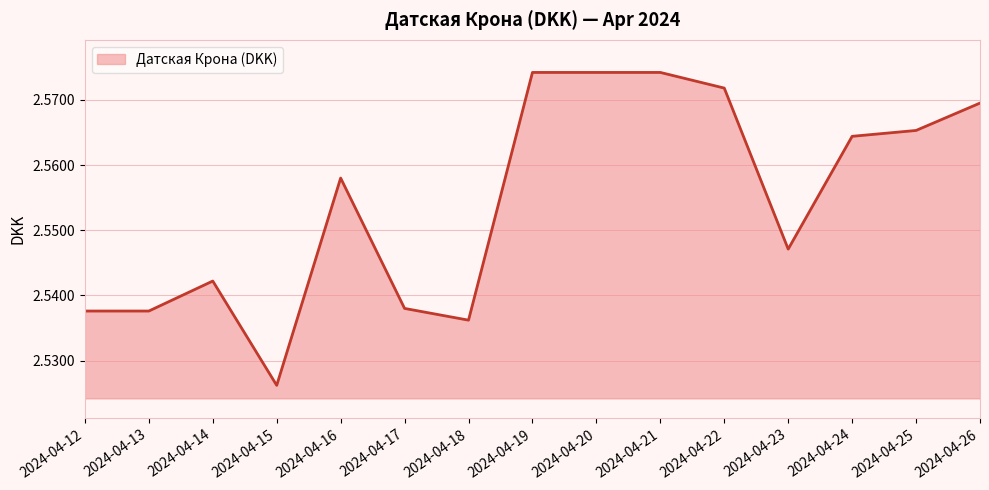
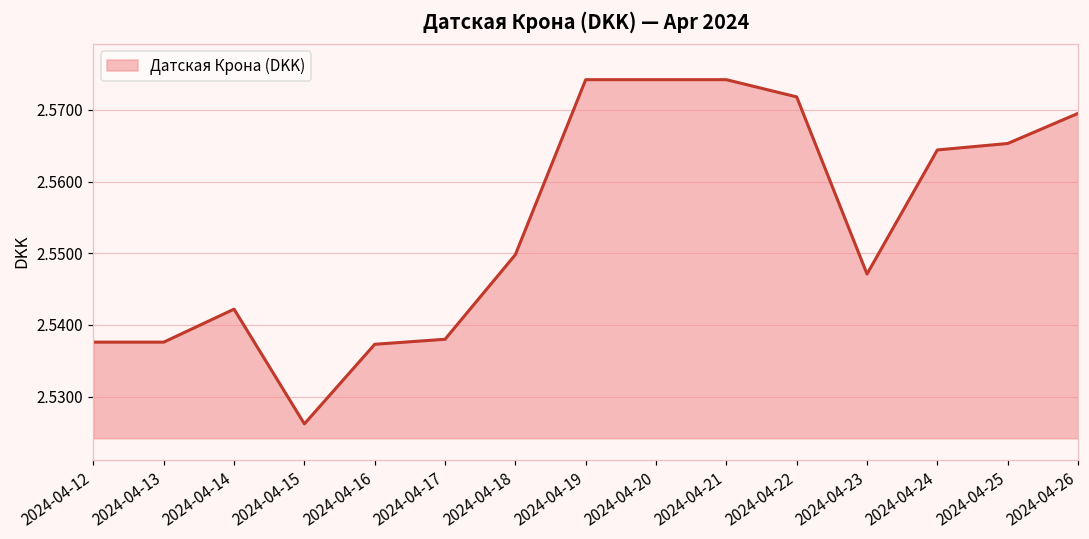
2024-04-16: 2.558 -> 2.537
2024-04-18: 2.536 -> 2.550
